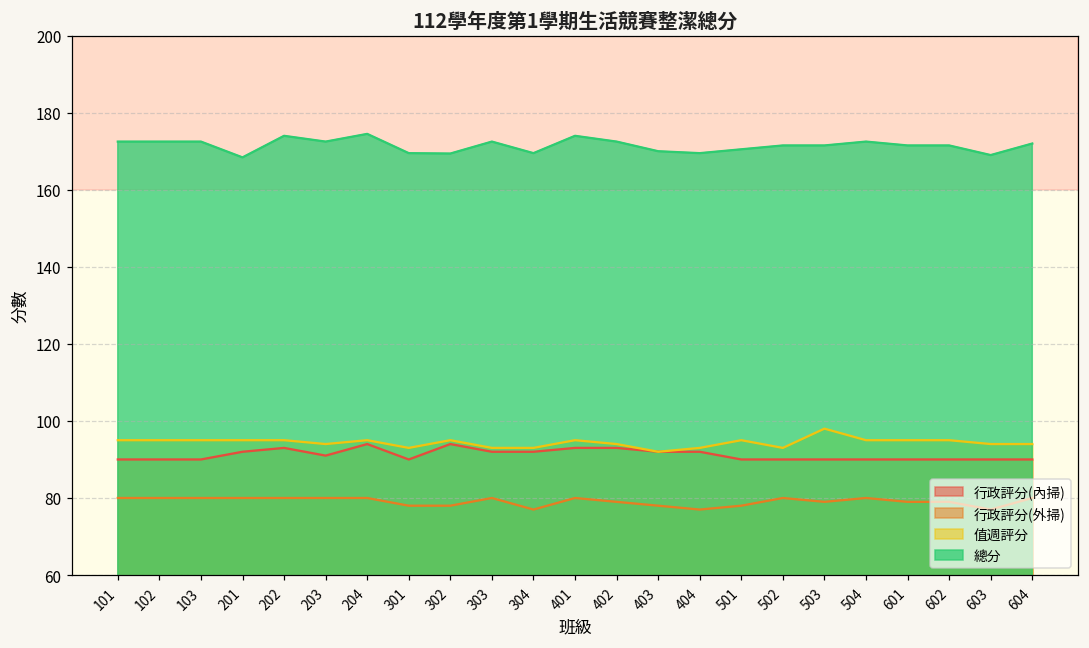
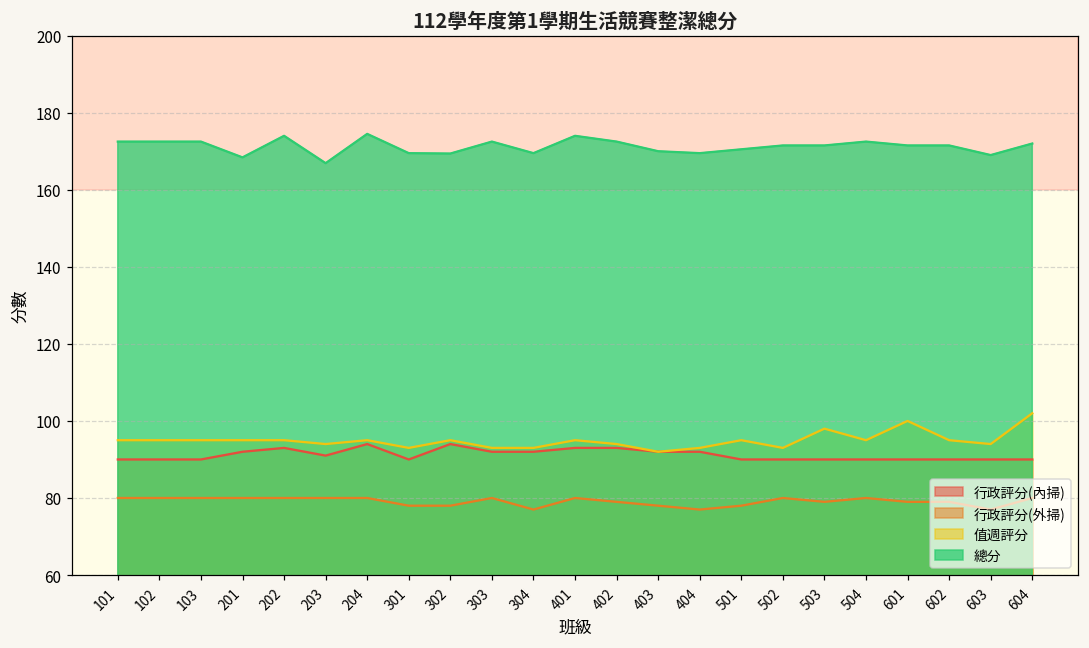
總分, 203: 173 -> 167
值週評分, 601: 95 -> 100
值週評分, 604: 94 -> 102
